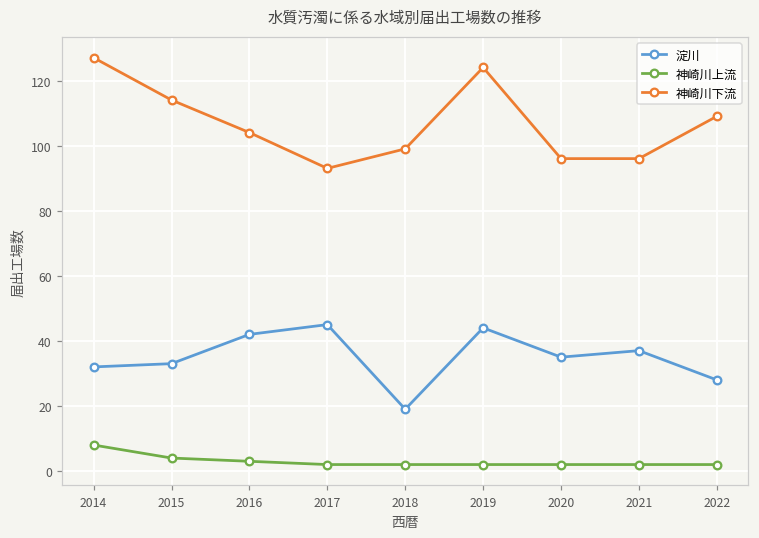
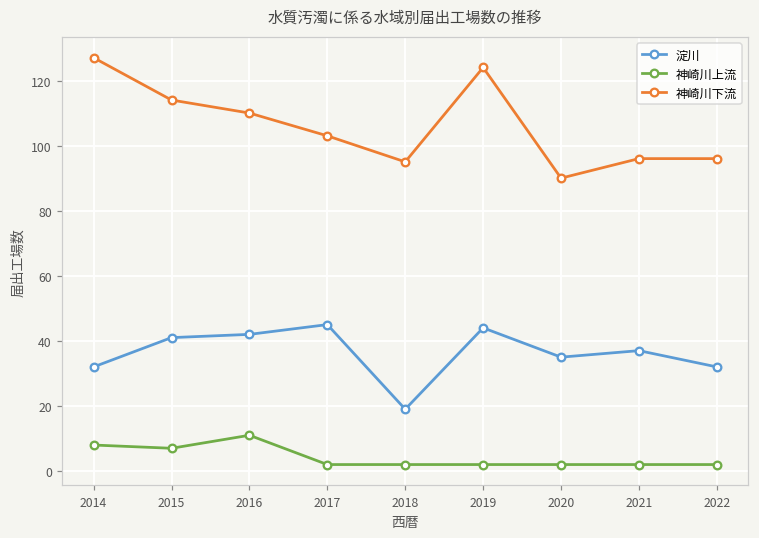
淀川, 2015: 33 -> 41
神崎川上流, 2015: 4 -> 7
神崎川上流, 2016: 3 -> 11
神崎川下流, 2016: 104 -> 110
神崎川下流, 2017: 93 -> 103
神崎川下流, 2018: 99 -> 95
神崎川下流, 2020: 96 -> 90
淀川, 2022: 28 -> 32
神崎川下流, 2022: 109 -> 96
